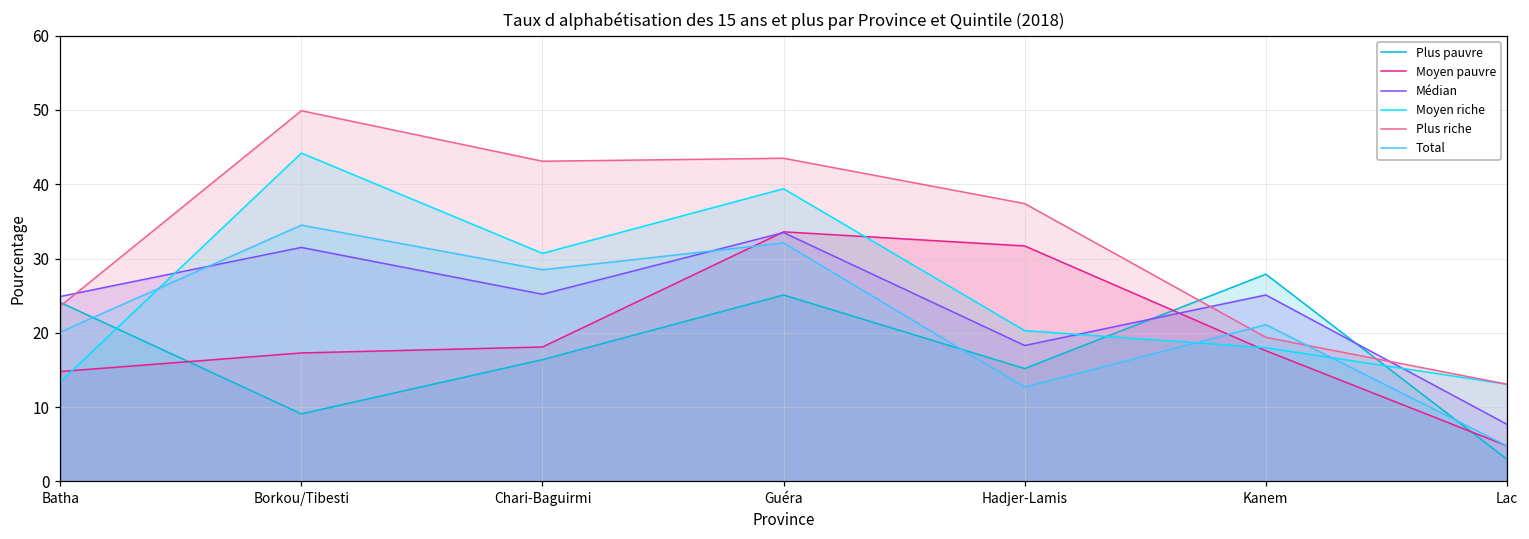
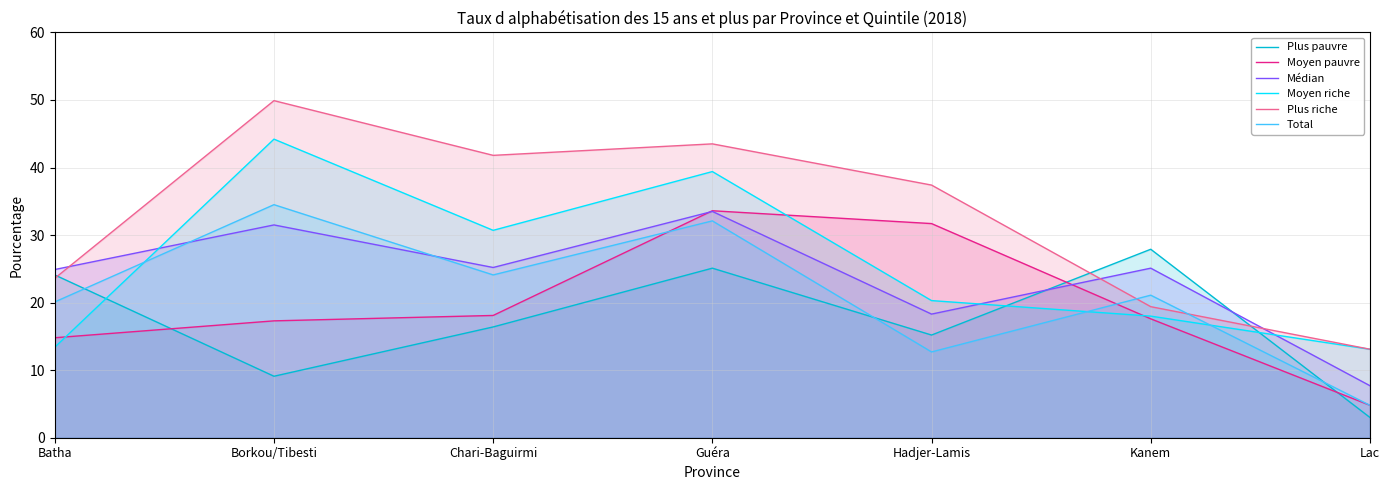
Plus riche, Chari-Baguirmi: 43 -> 42
Total, Chari-Baguirmi: 29 -> 24
